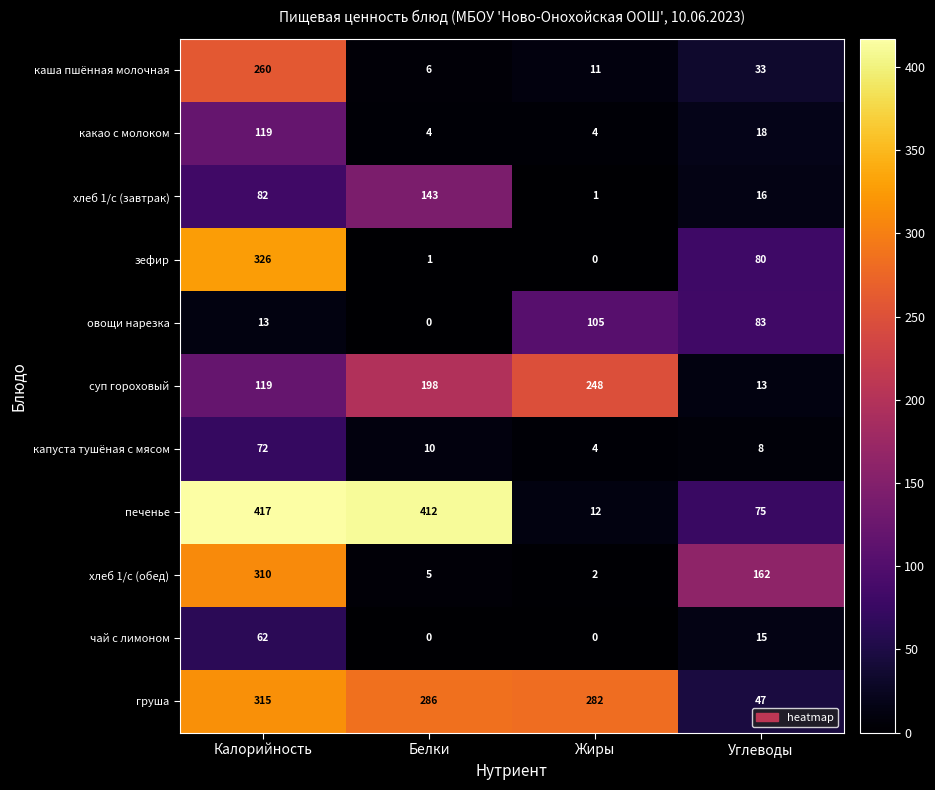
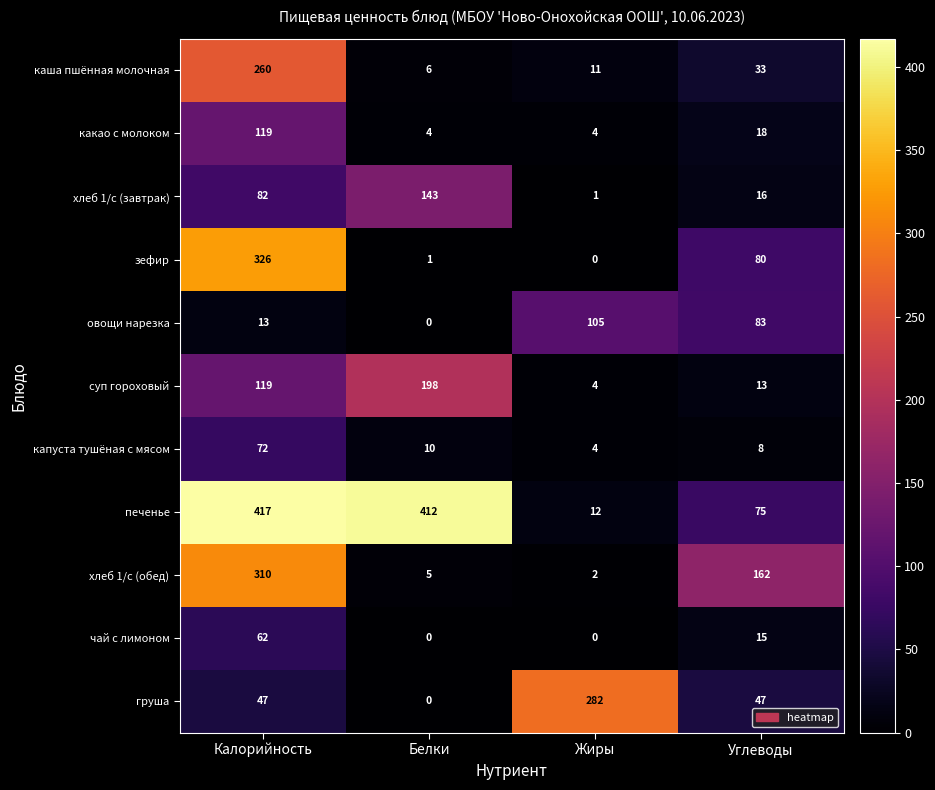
суп гороховый, Жиры: 248 -> 4
груша, Калорийность: 315 -> 47
груша, Белки: 286 -> 0
